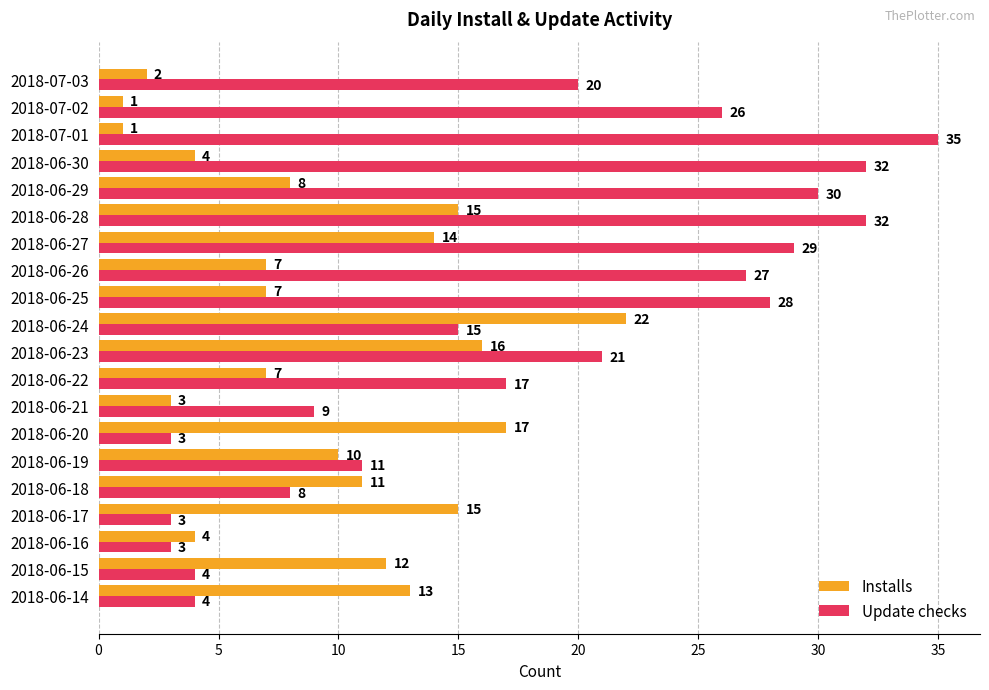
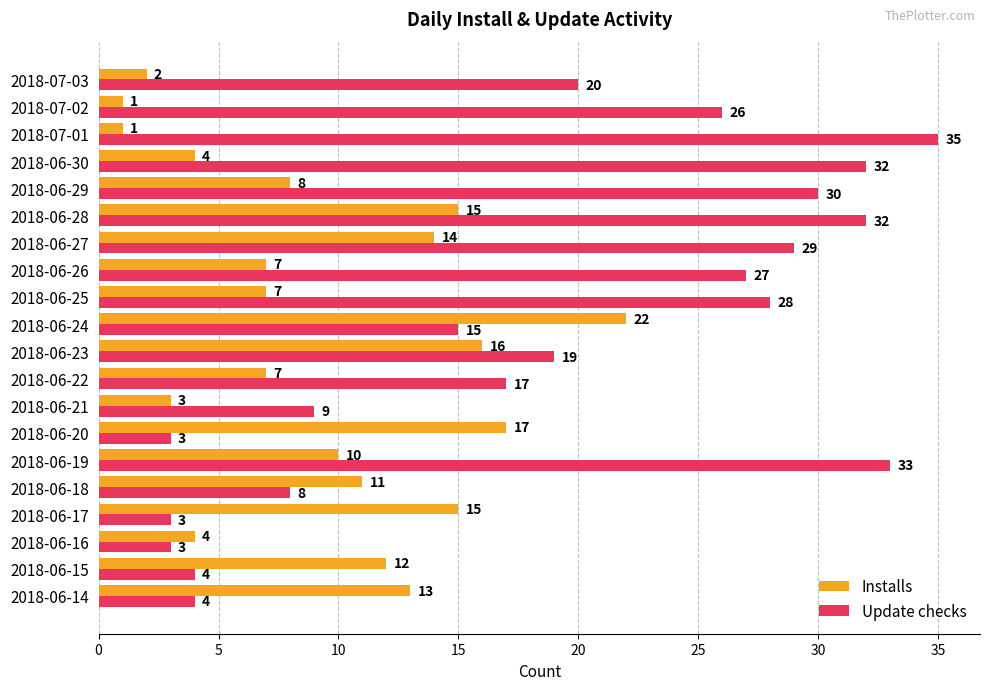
Update checks, 2018-06-23: 21 -> 19
Update checks, 2018-06-19: 11 -> 33
